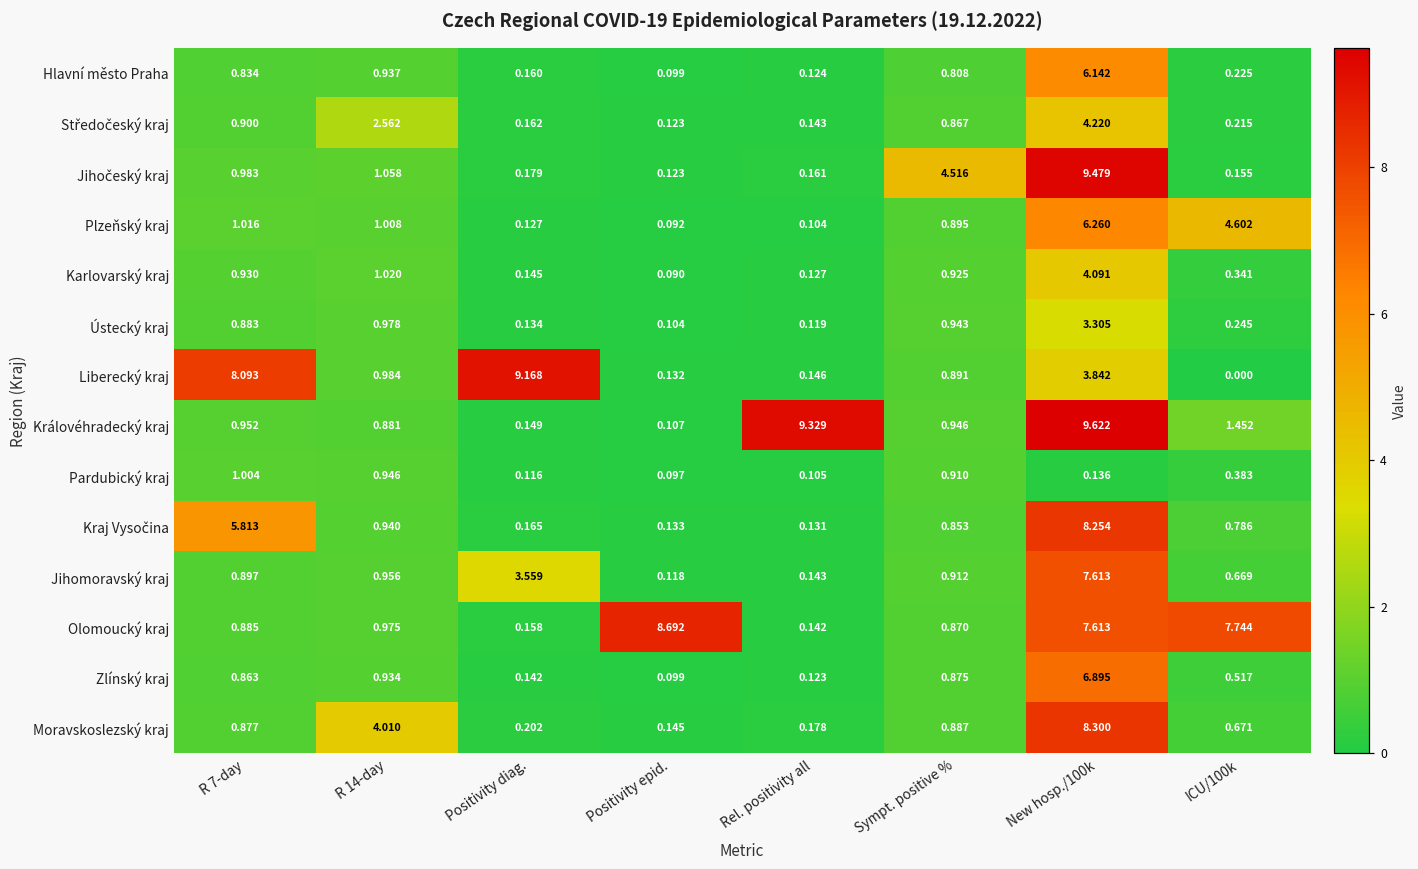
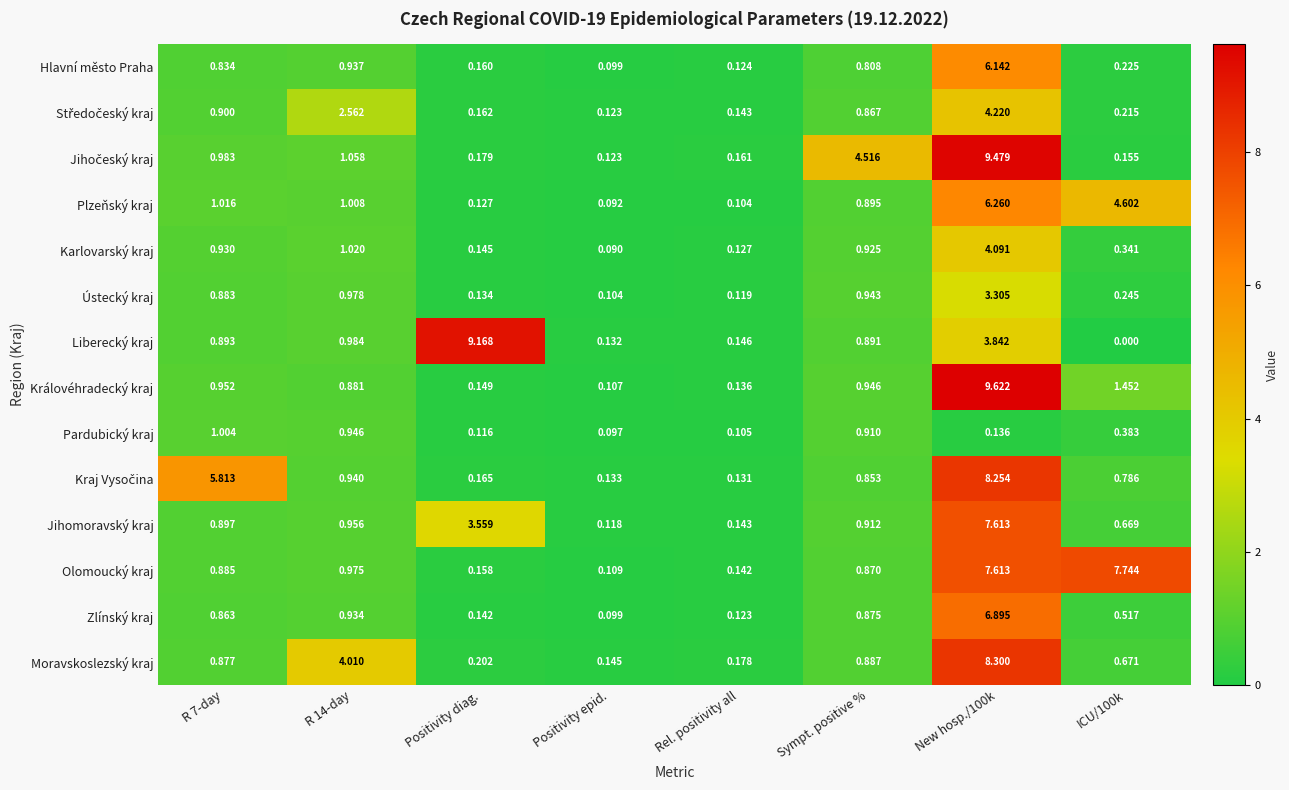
Liberecký kraj, R 7-day: 8.093 -> 0.893
Královéhradecký kraj, Rel. positivity all: 9.329 -> 0.136
Olomoucký kraj, Positivity epid.: 8.692 -> 0.109
